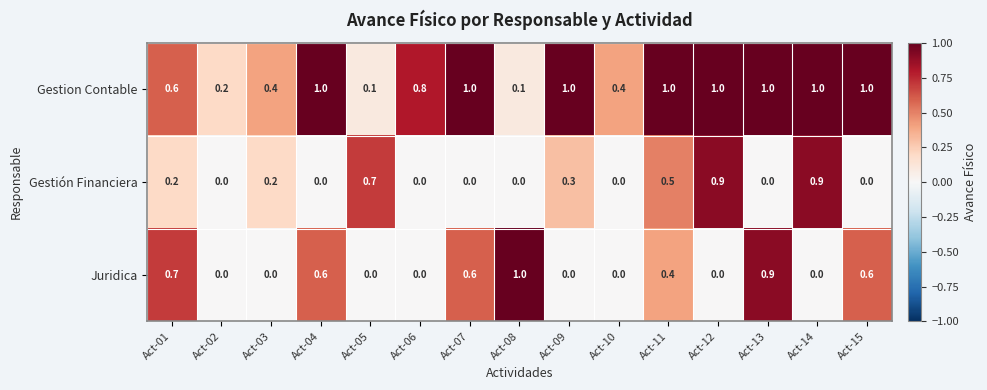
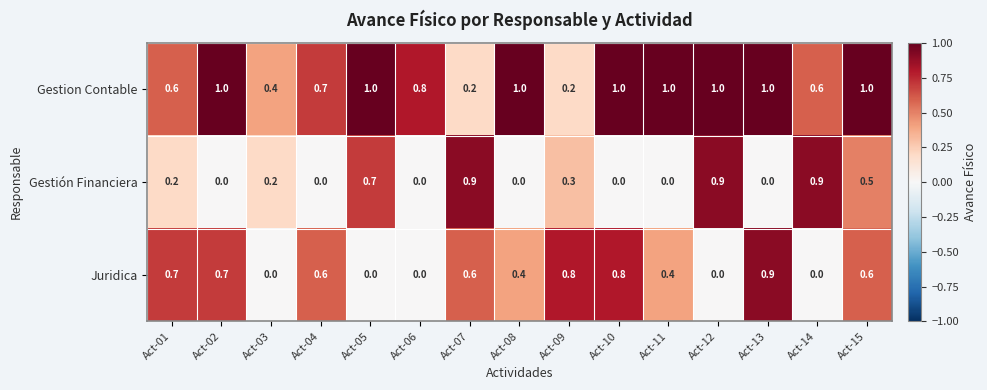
Gestion Contable, Act-02: 0.2 -> 1.0
Gestion Contable, Act-04: 1.0 -> 0.7
Gestion Contable, Act-05: 0.1 -> 1.0
Gestion Contable, Act-07: 1.0 -> 0.2
Gestion Contable, Act-08: 0.1 -> 1.0
Gestion Contable, Act-09: 1.0 -> 0.2
Gestion Contable, Act-10: 0.4 -> 1.0
Gestion Contable, Act-14: 1.0 -> 0.6
Gestión Financiera, Act-07: 0.0 -> 0.9
Gestión Financiera, Act-11: 0.5 -> 0.0
Gestión Financiera, Act-15: 0.0 -> 0.5
Juridica, Act-02: 0.0 -> 0.7
Juridica, Act-08: 1.0 -> 0.4
Juridica, Act-09: 0.0 -> 0.8
Juridica, Act-10: 0.0 -> 0.8
